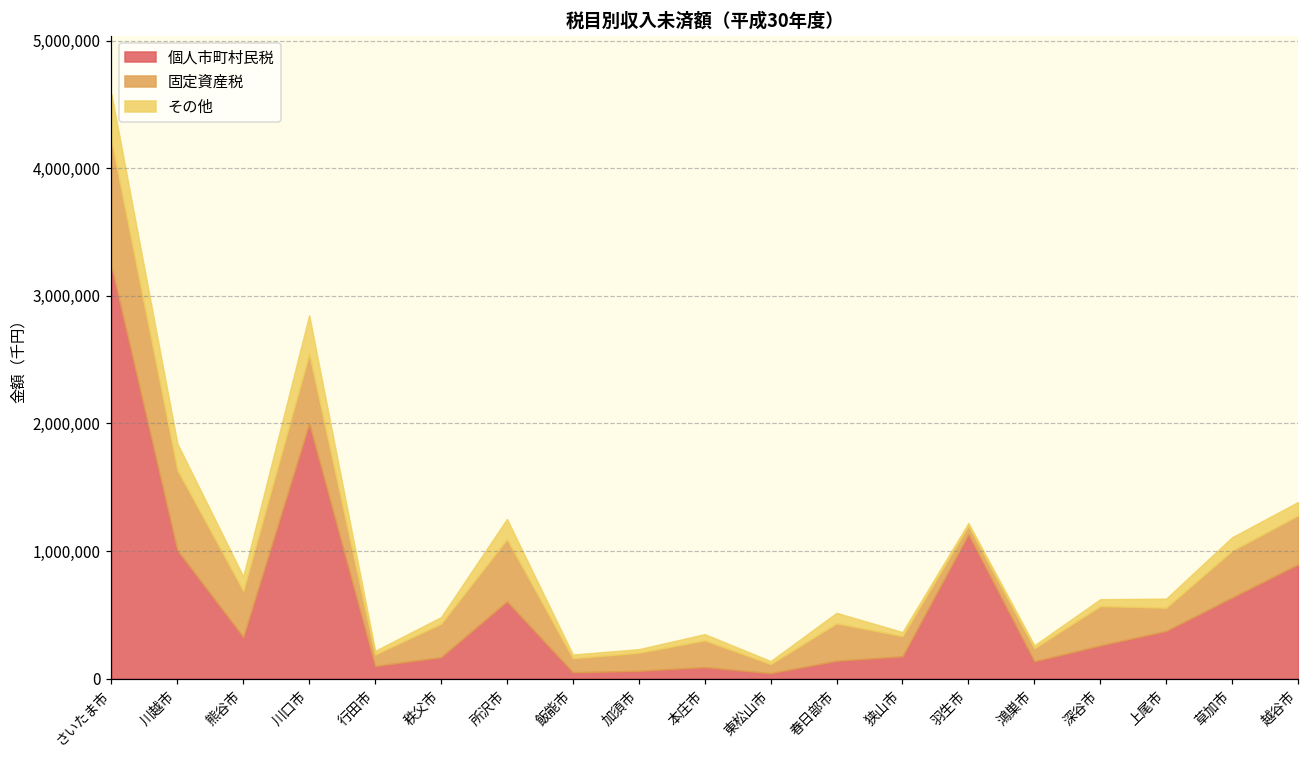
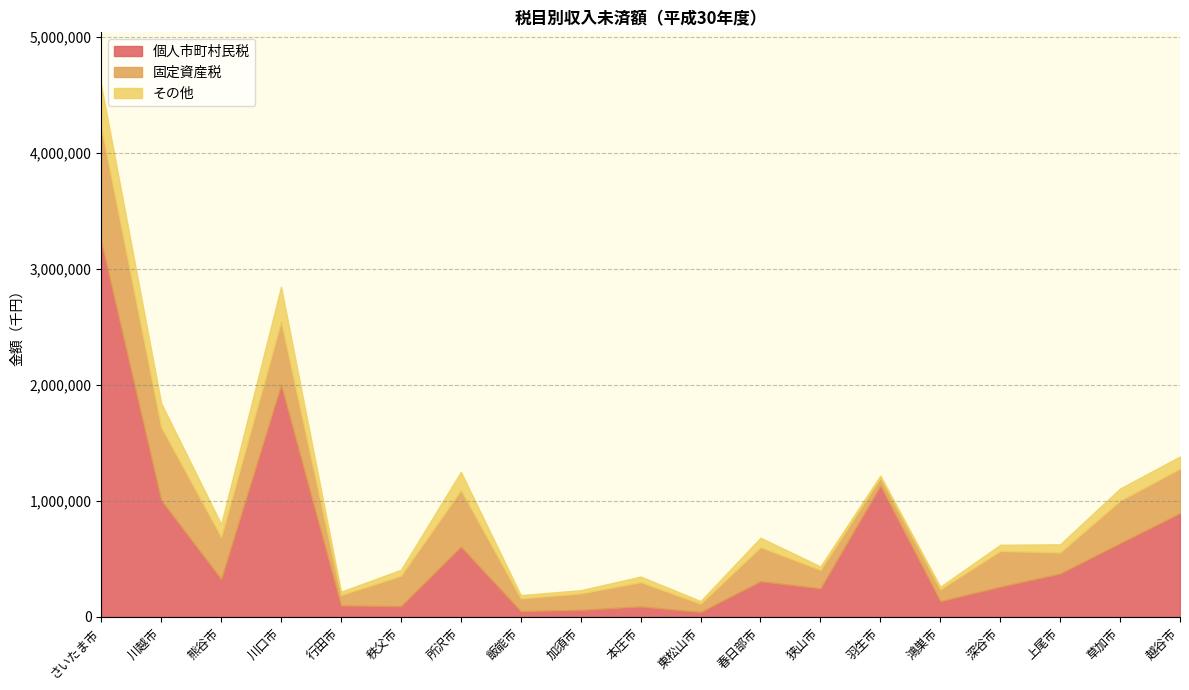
個人市町村民税, 秩父市: 170,000 -> 90,000
個人市町村民税, 春日部市: 140,000 -> 310,000
個人市町村民税, 狭山市: 170,000 -> 250,000
